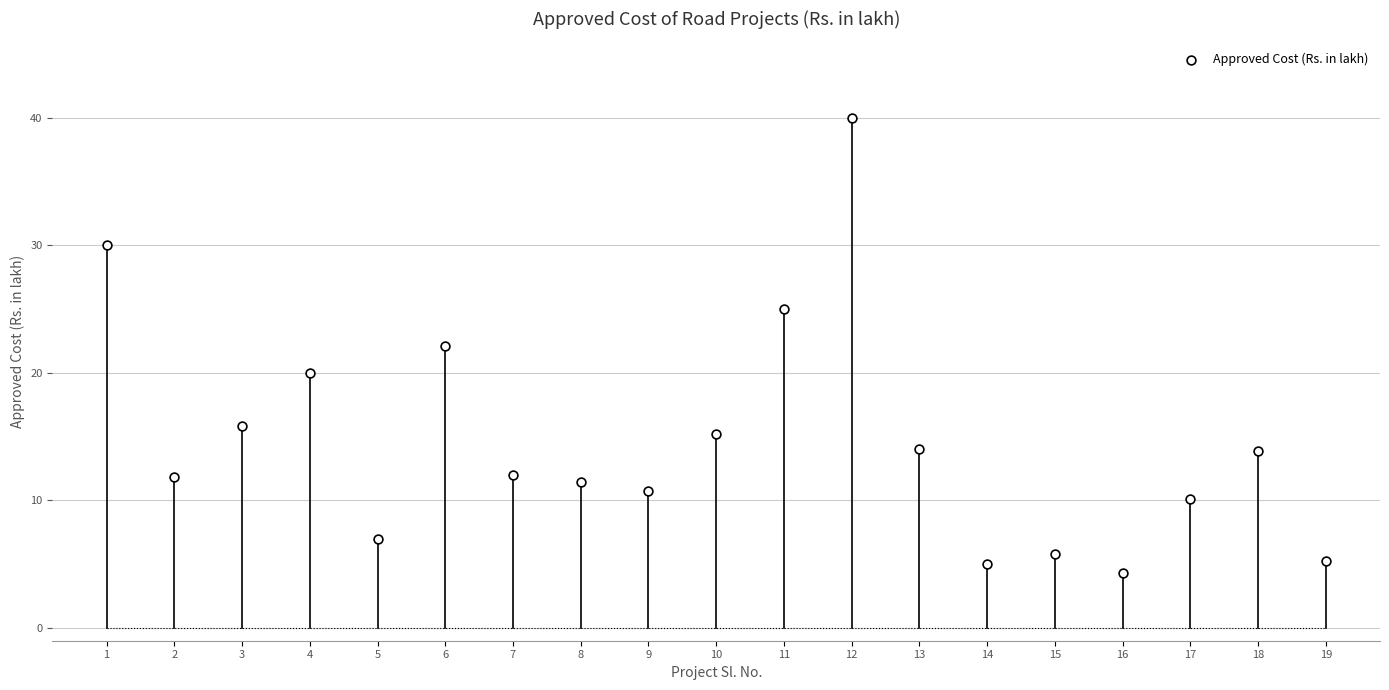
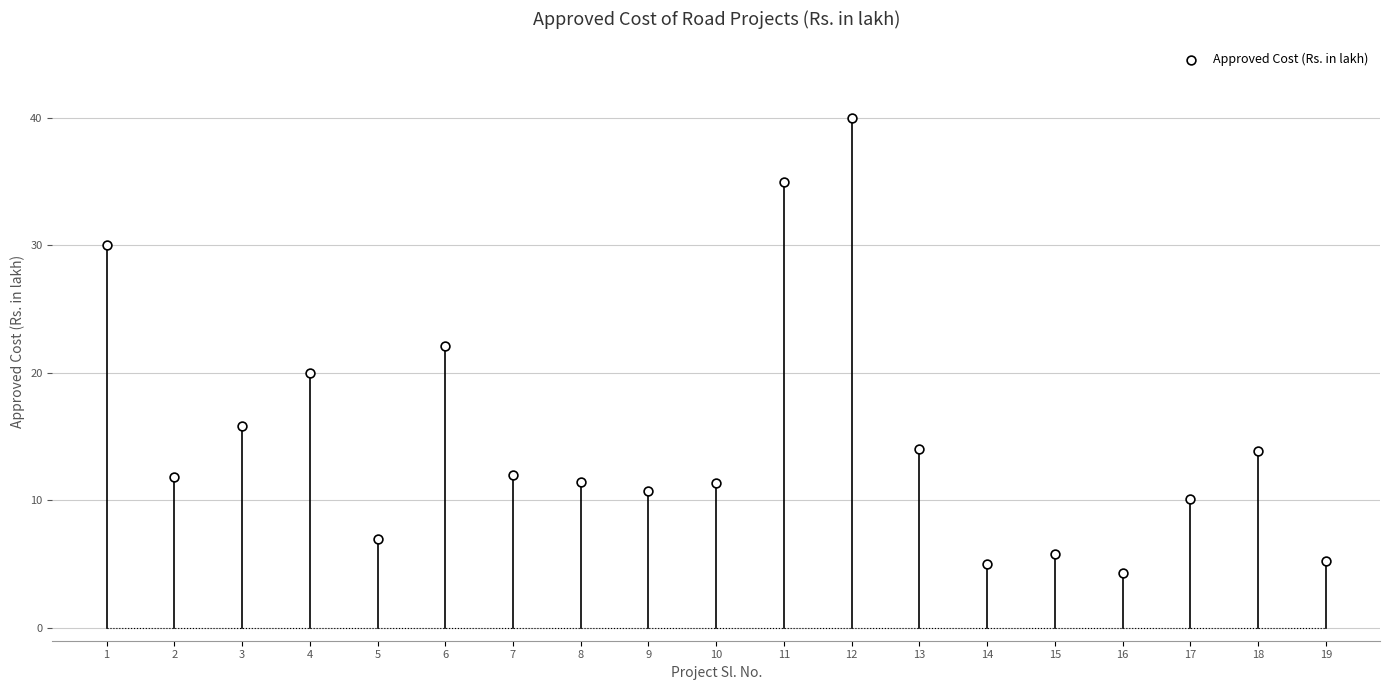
Approved Cost (Rs. in lakh), 10: 15.2 -> 11.4
Approved Cost (Rs. in lakh), 11: 25.1 -> 35.0
